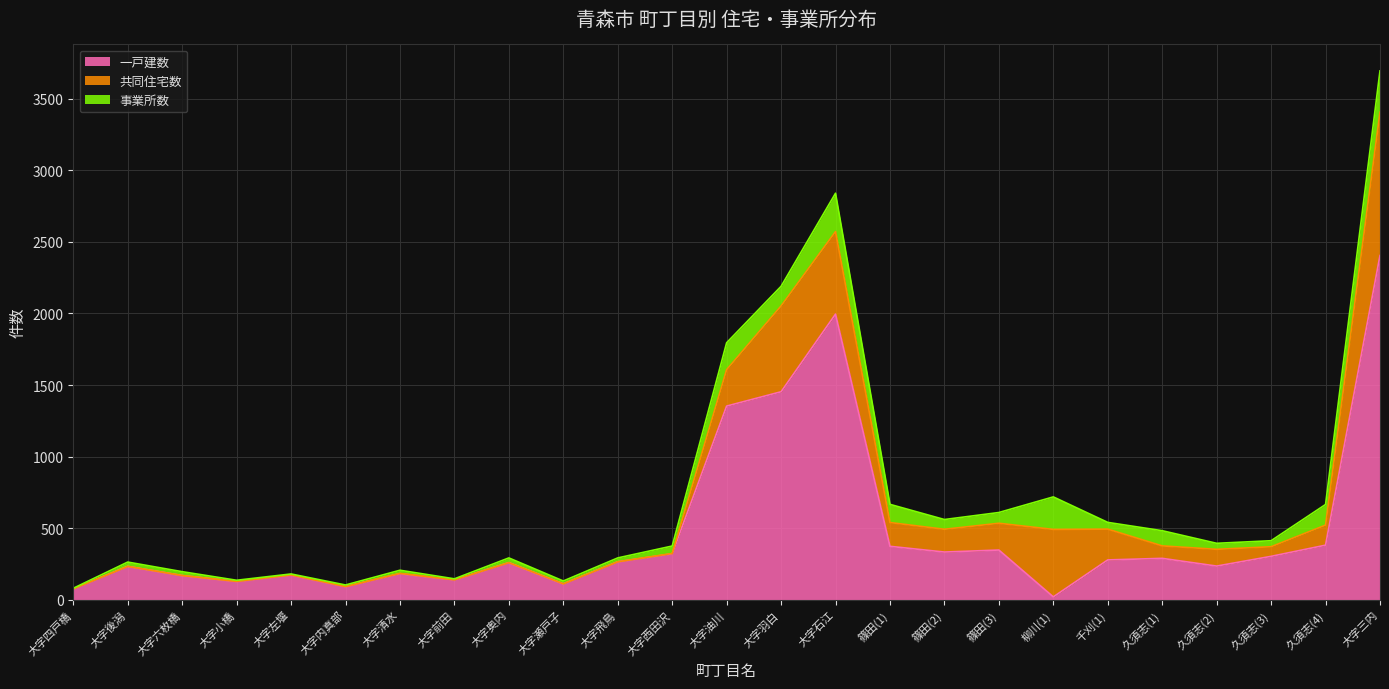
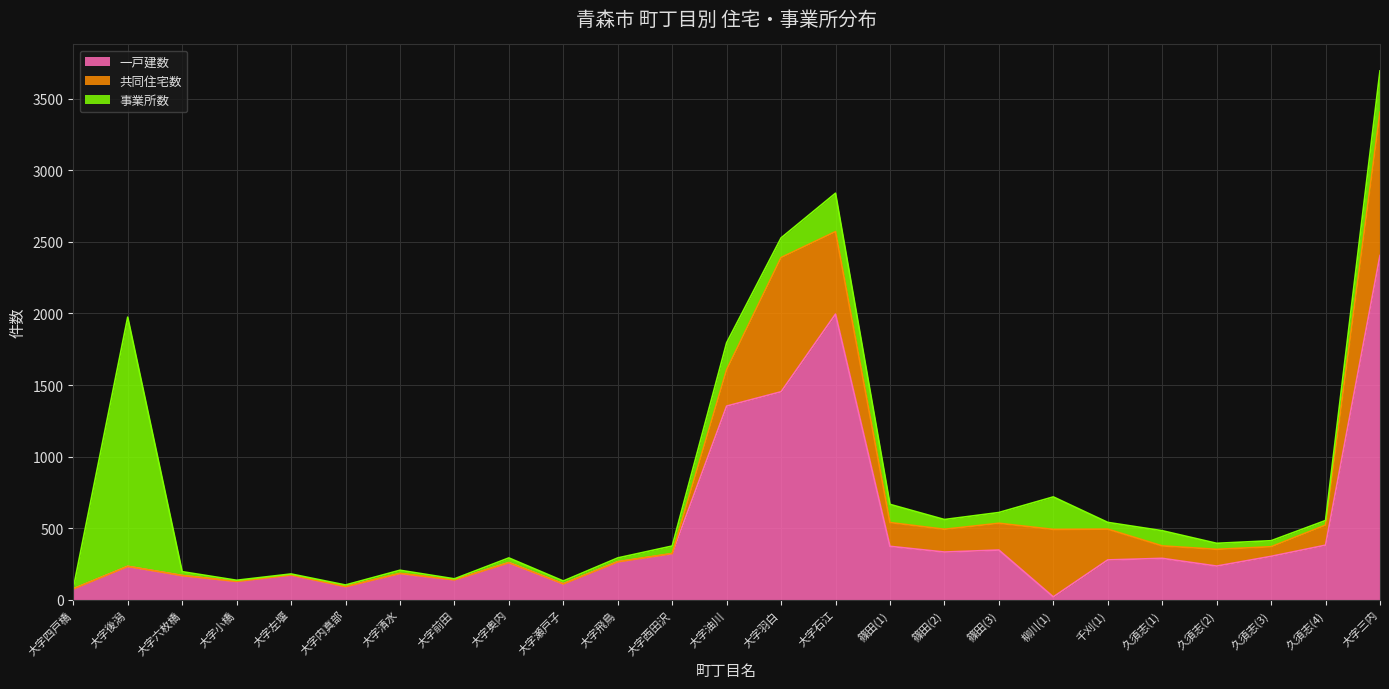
事業所数, 大字後潟: 30 -> 1740
共同住宅数, 大字羽白: 600 -> 940
事業所数, 久須志(4): 140 -> 30
